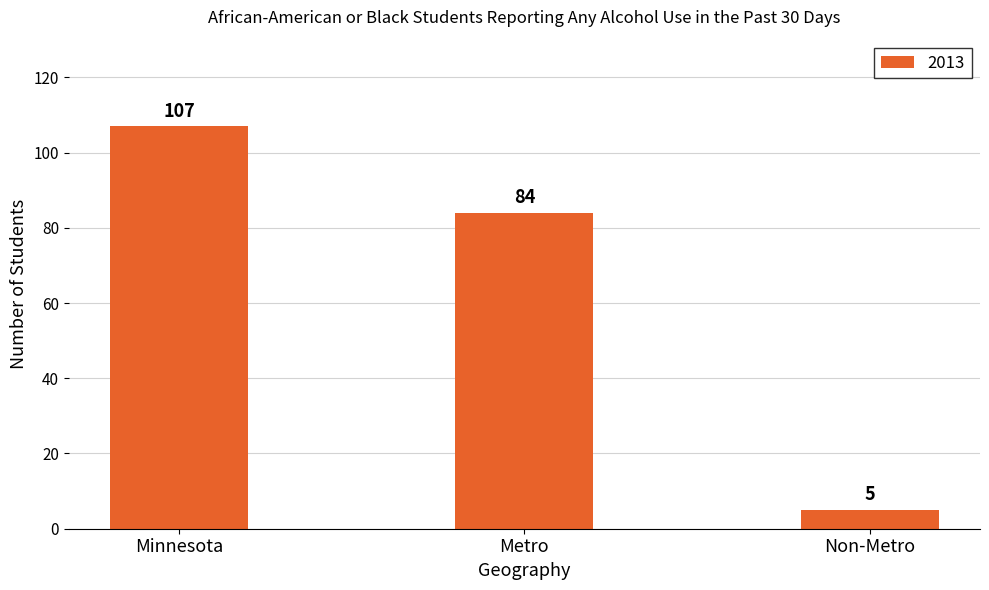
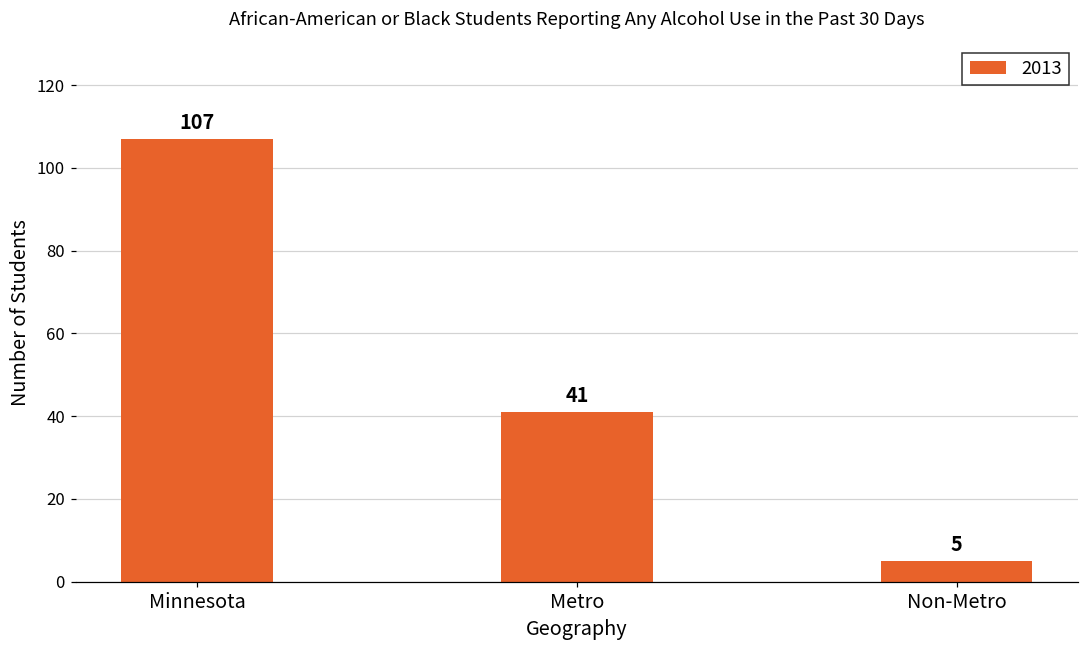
Metro: 84 -> 41
